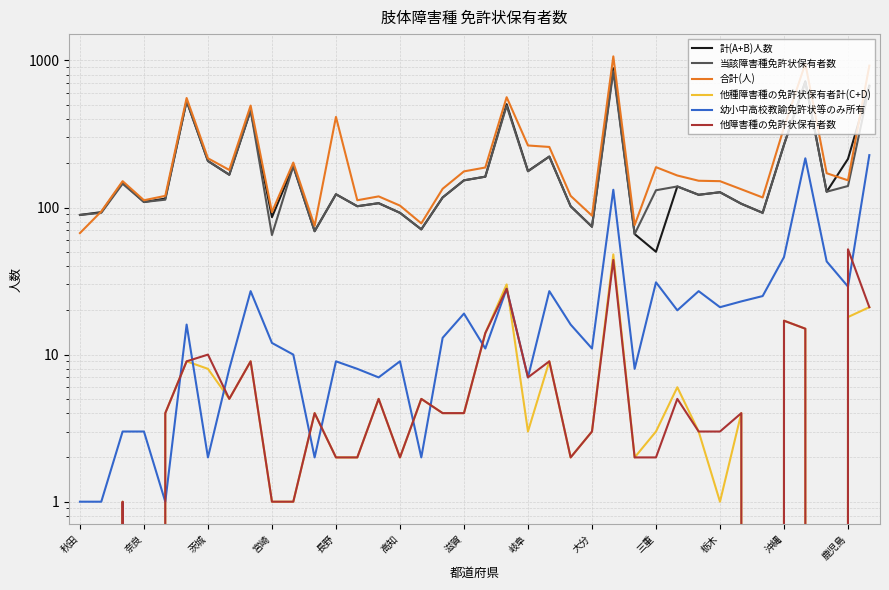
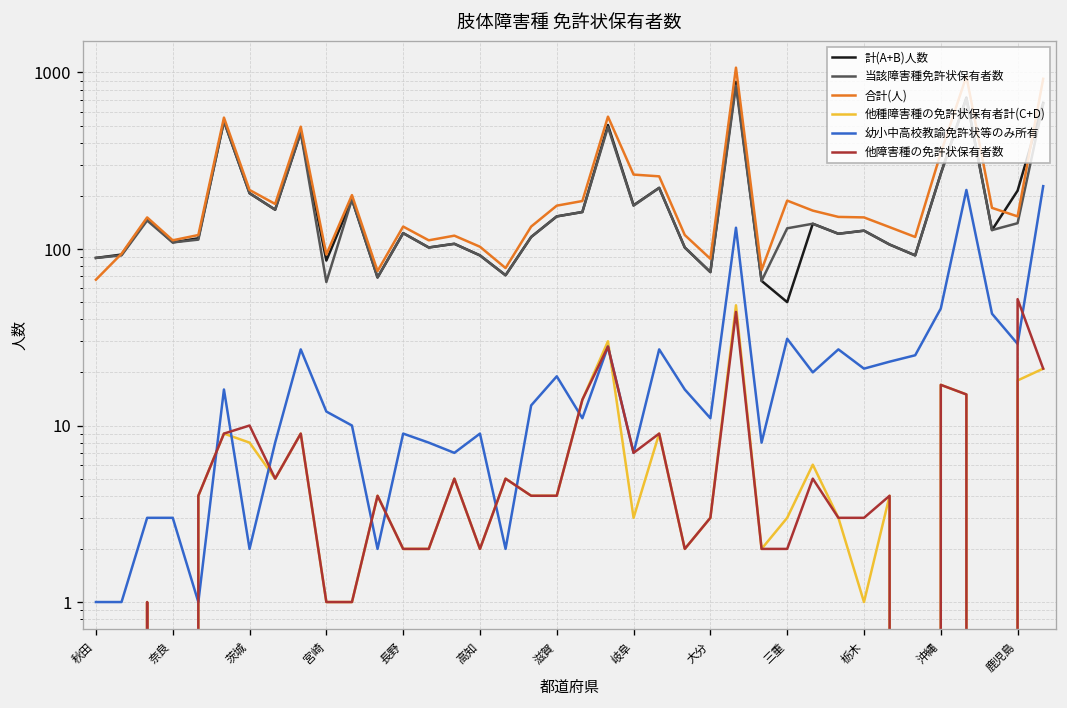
合計(人), 長野: 410 -> 130
